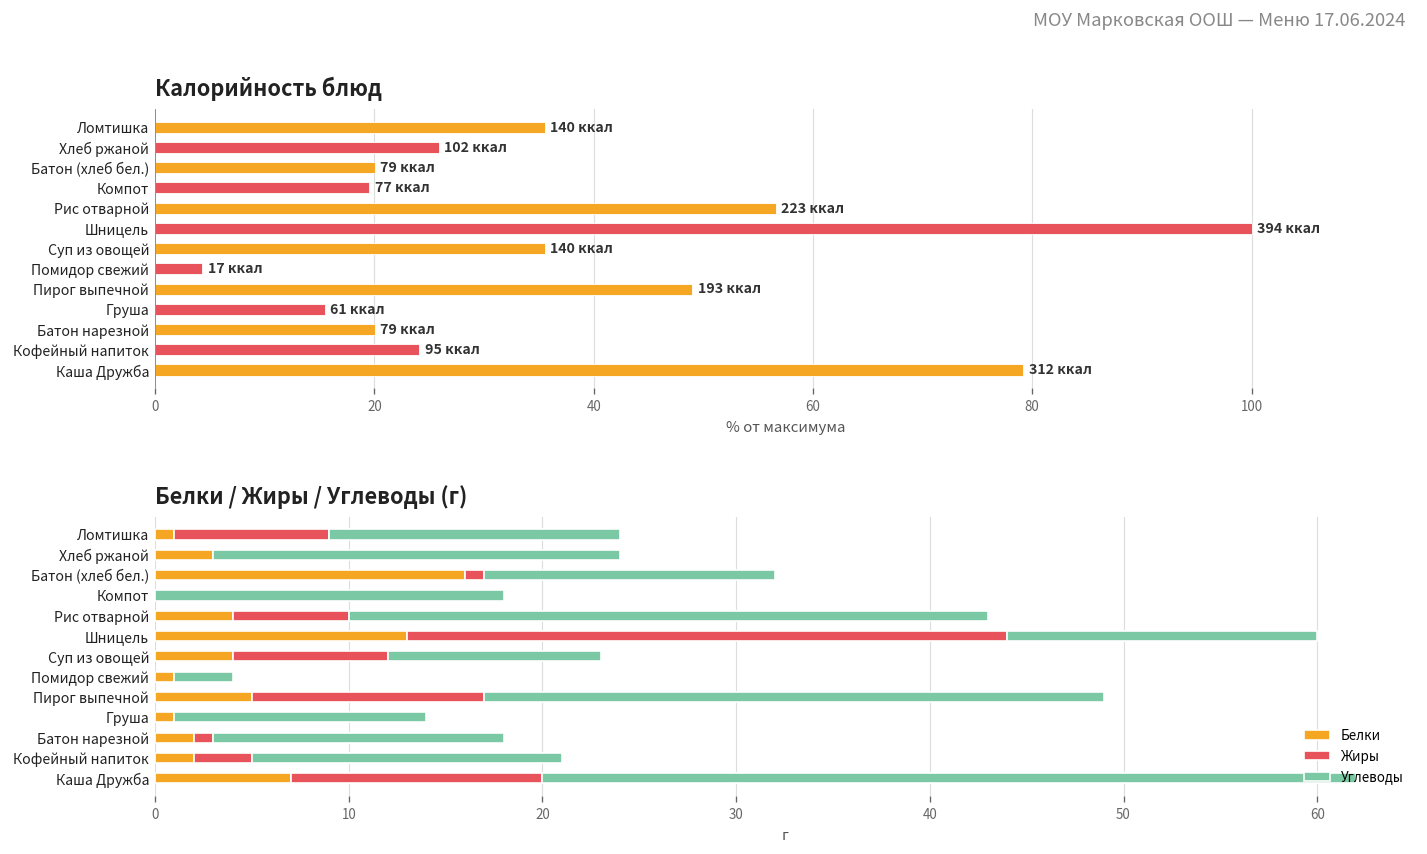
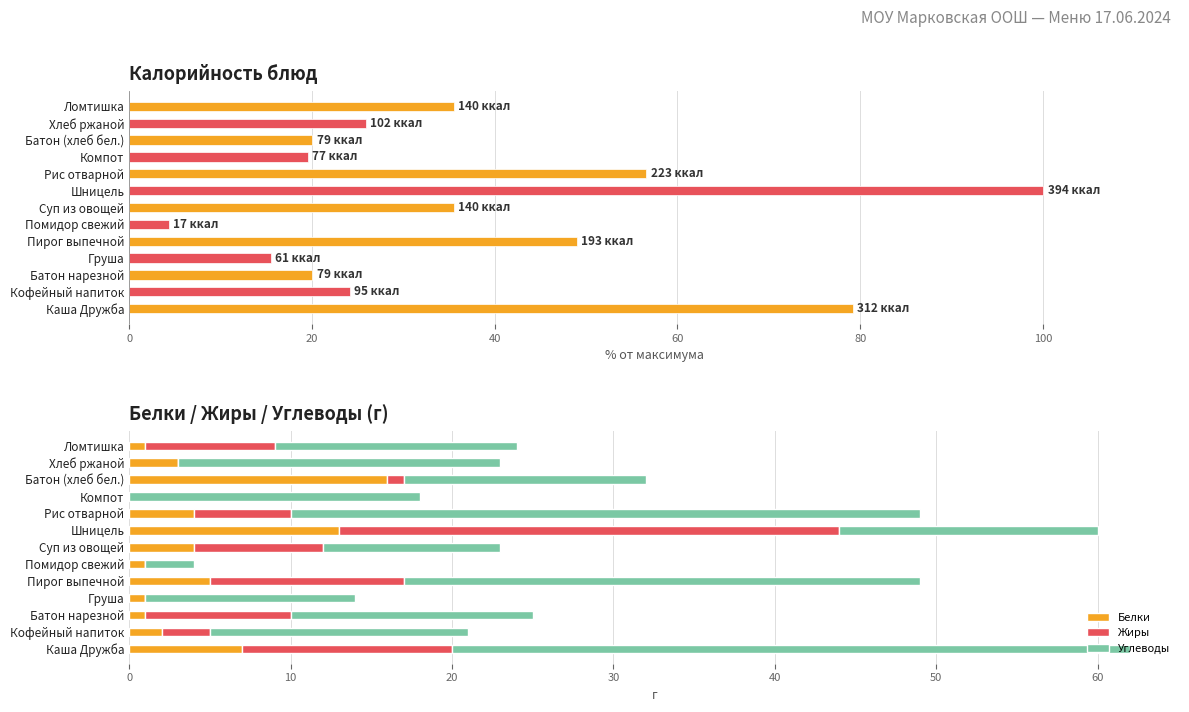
Белки / Жиры / Углеводы (г), Углеводы, Хлеб ржаной: 21 -> 20
Белки / Жиры / Углеводы (г), Углеводы, Рис отварной: 33 -> 39
Белки / Жиры / Углеводы (г), Белки, Батон нарезной: 2 -> 1
Белки / Жиры / Углеводы (г), Жиры, Батон нарезной: 1 -> 9
